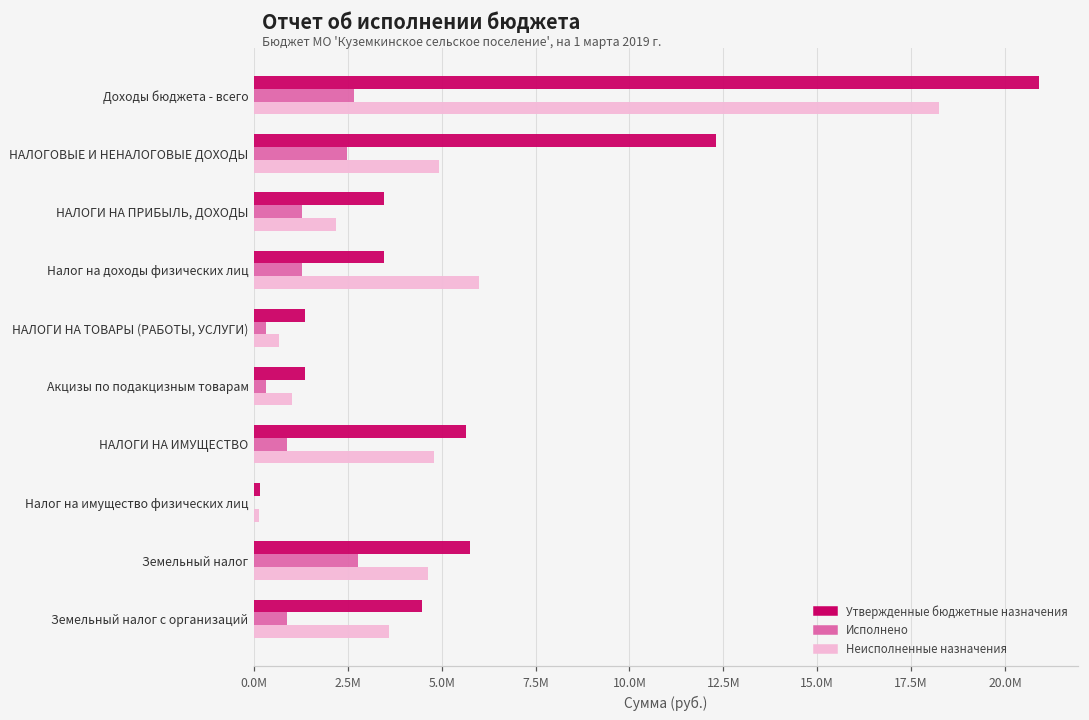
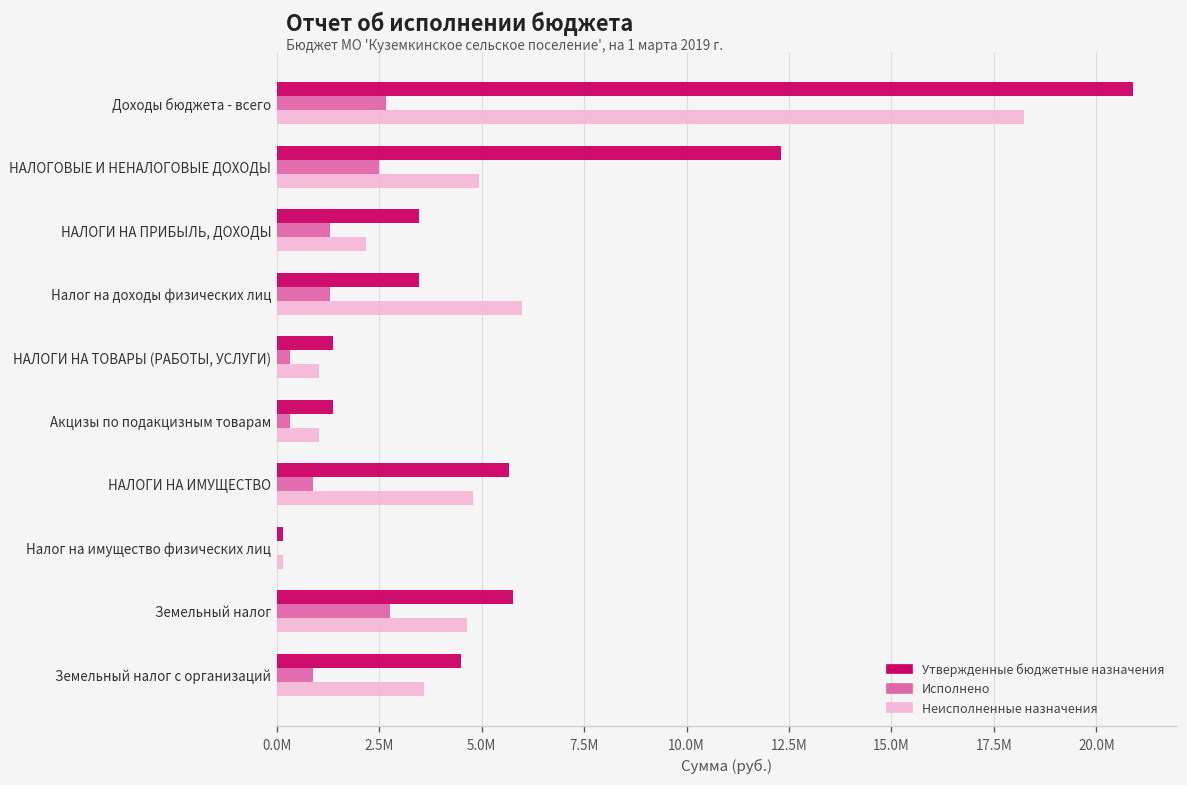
Неисполненные назначения, НАЛОГИ НА ТОВАРЫ (РАБОТЫ, УСЛУГИ): 700000 -> 1000000
